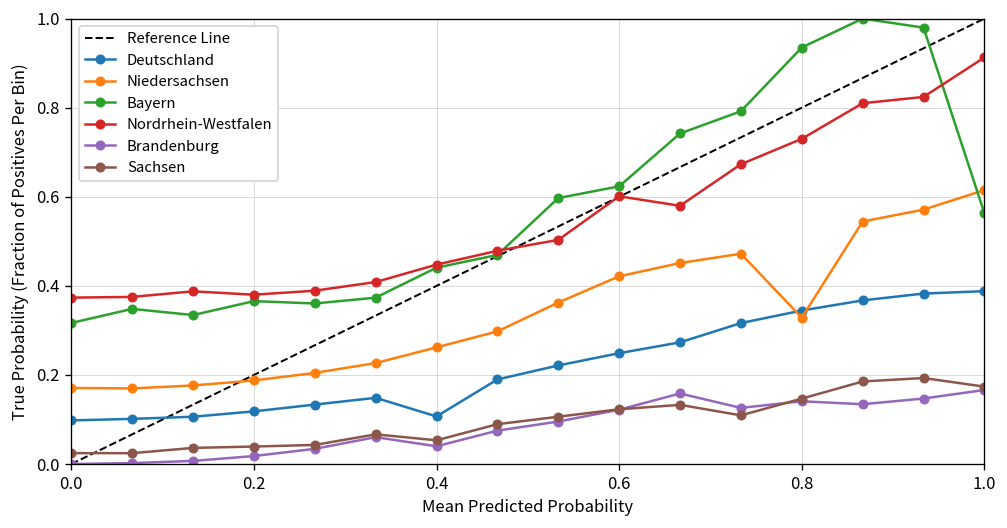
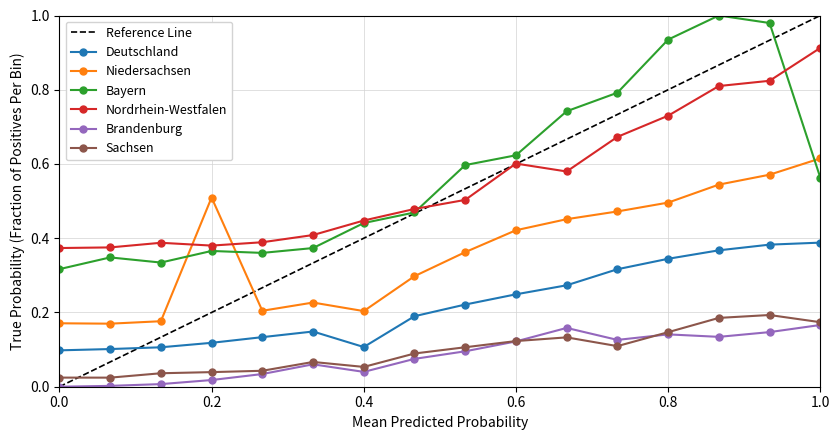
Niedersachsen, 0.2: 0.19 -> 0.51
Niedersachsen, 0.4: 0.26 -> 0.20
Niedersachsen, 0.8: 0.33 -> 0.50
